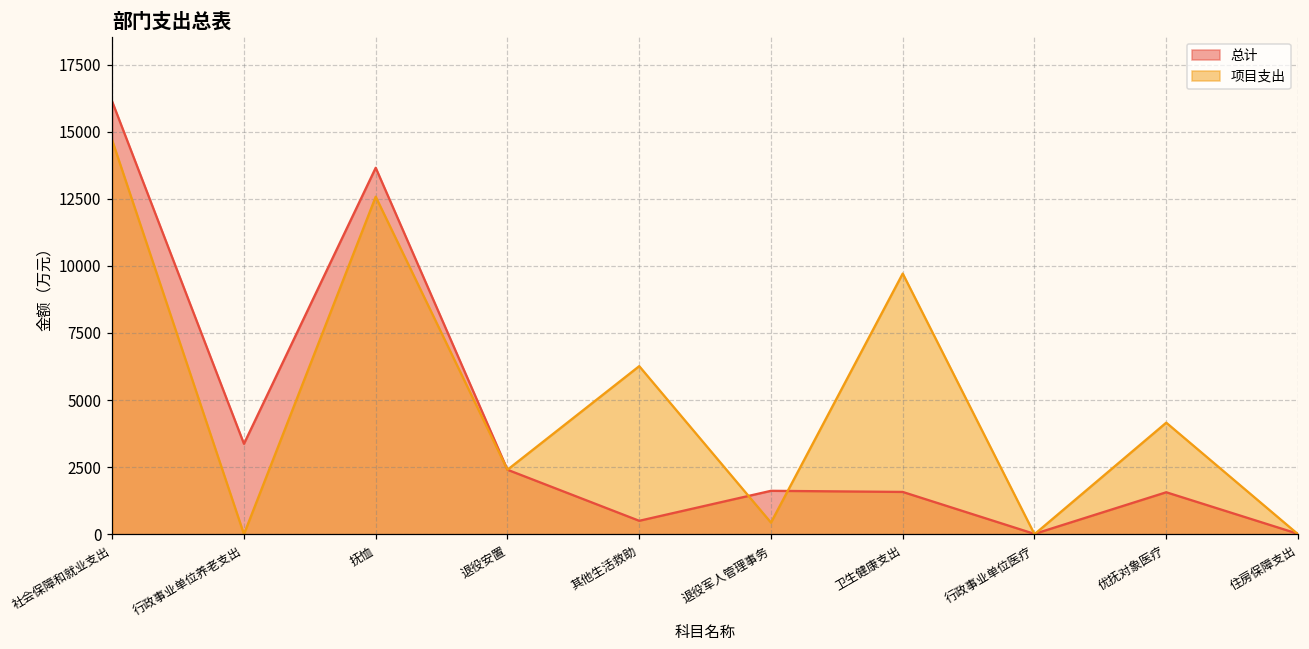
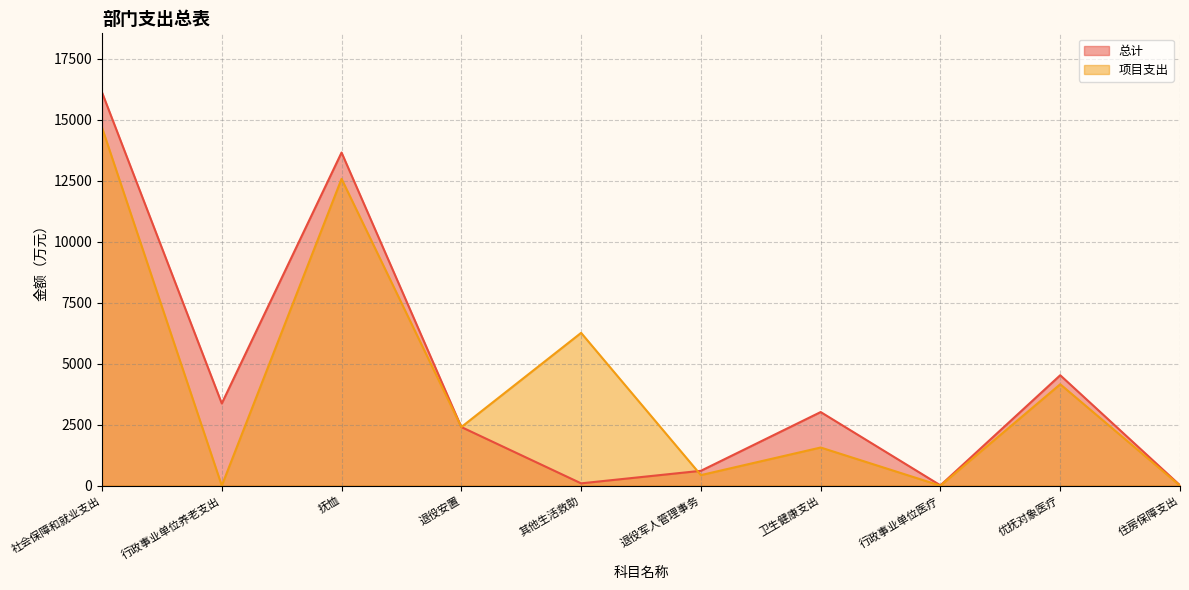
总计, 其他生活救助: 500 -> 100
总计, 退役军人管理事务: 1600 -> 600
总计, 卫生健康支出: 1600 -> 3000
项目支出, 卫生健康支出: 9700 -> 1600
总计, 优抚对象医疗: 1600 -> 4500
